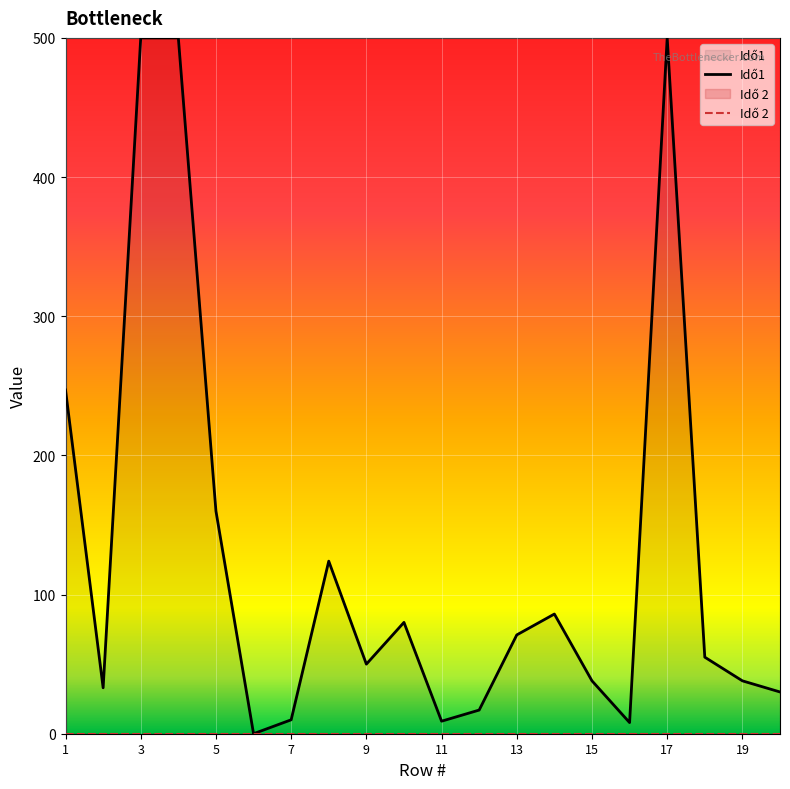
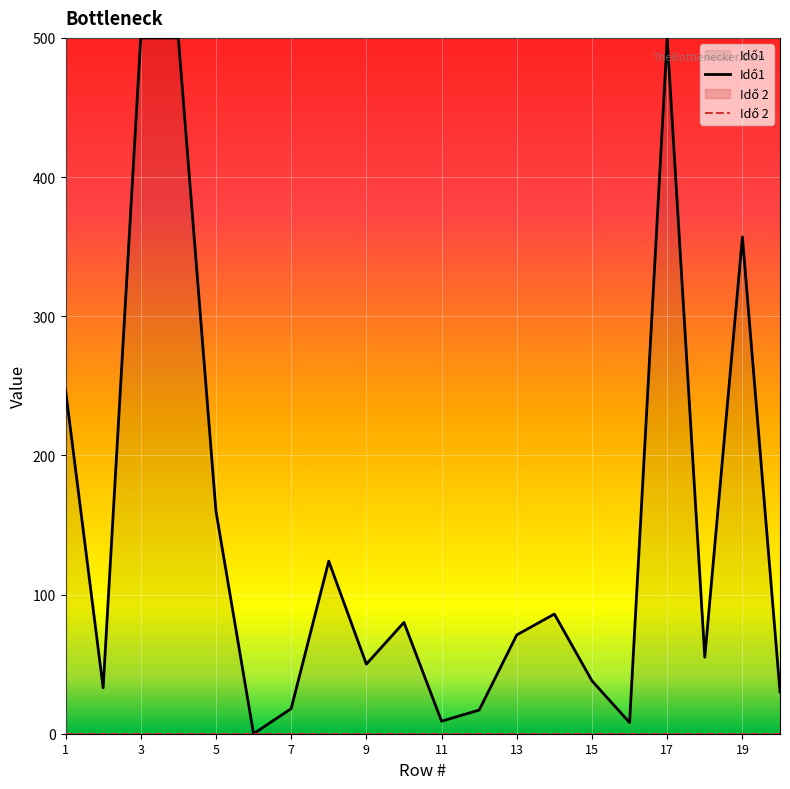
Idő1, 7: 10 -> 18
Idő1, 19: 38 -> 357
